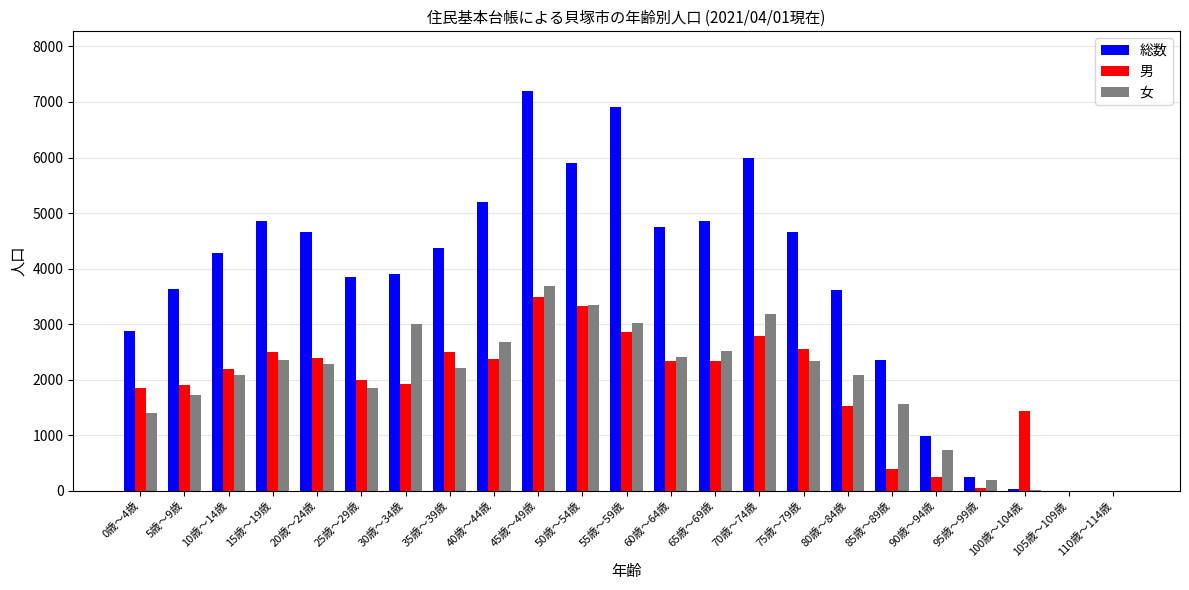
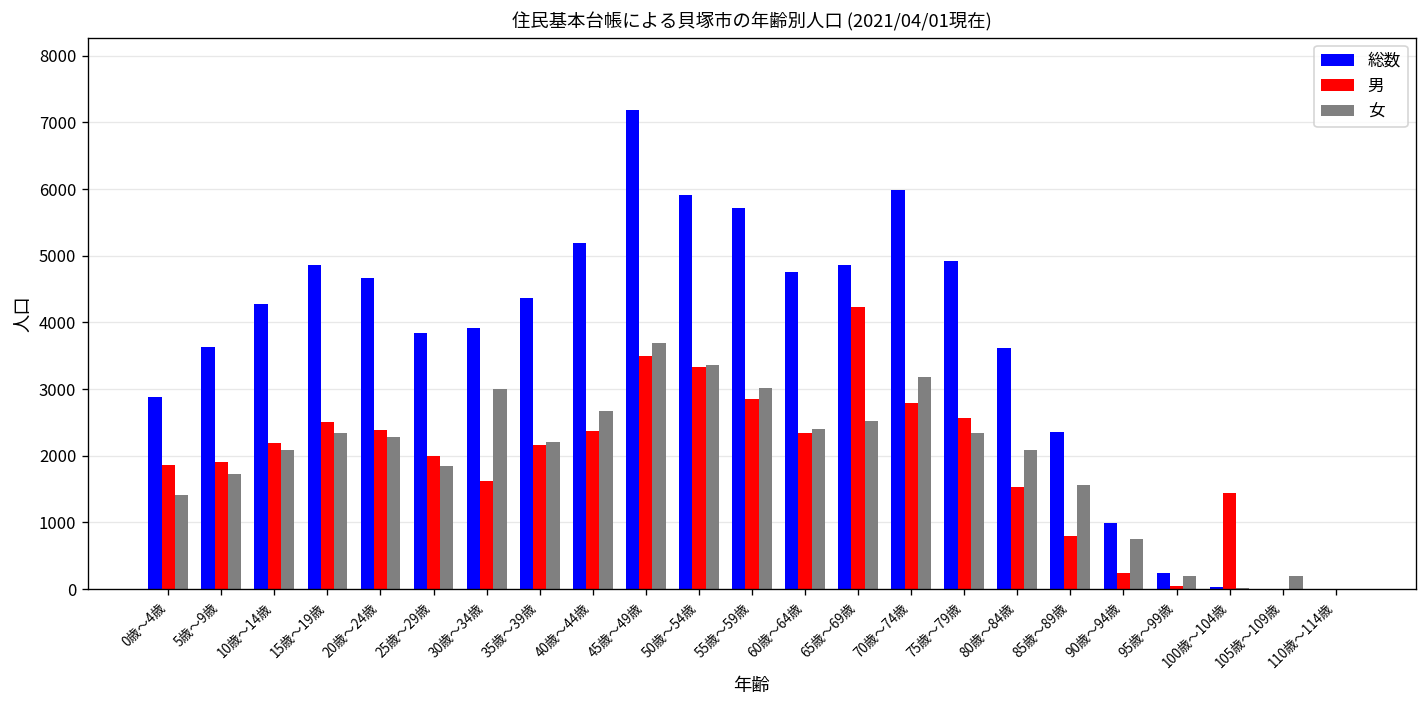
男, 30歳～34歳: 1900 -> 1600
男, 35歳～39歳: 2500 -> 2200
総数, 55歳～59歳: 6900 -> 5700
男, 65歳～69歳: 2300 -> 4200
総数, 75歳～79歳: 4700 -> 4900
男, 85歳～89歳: 400 -> 800
女, 105歳～109歳: 0 -> 200
